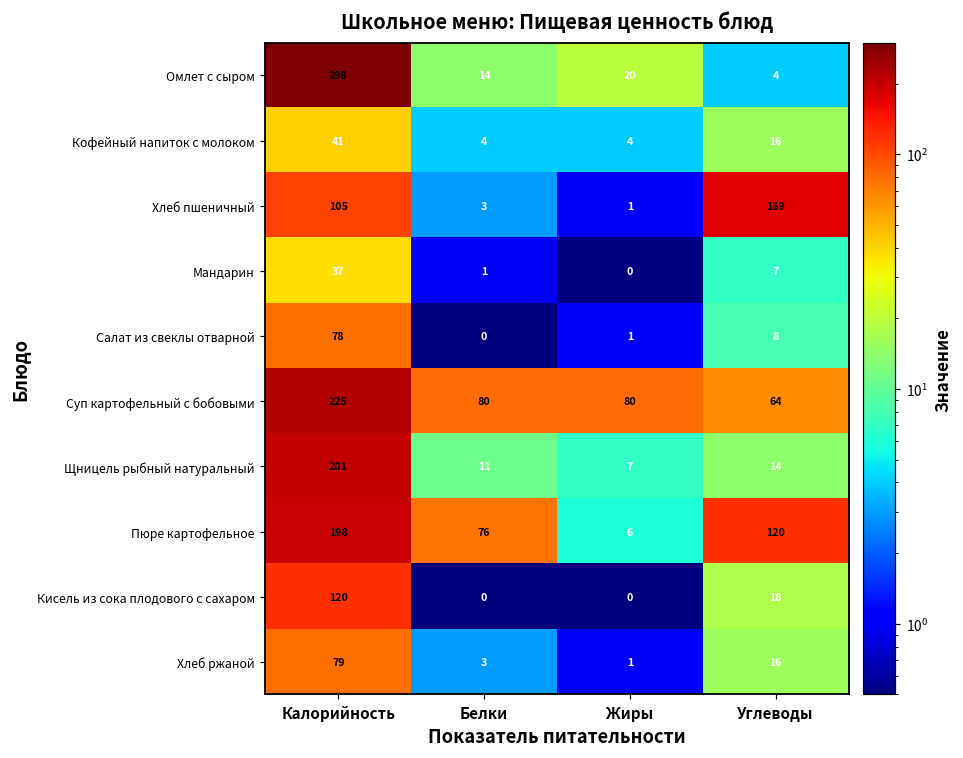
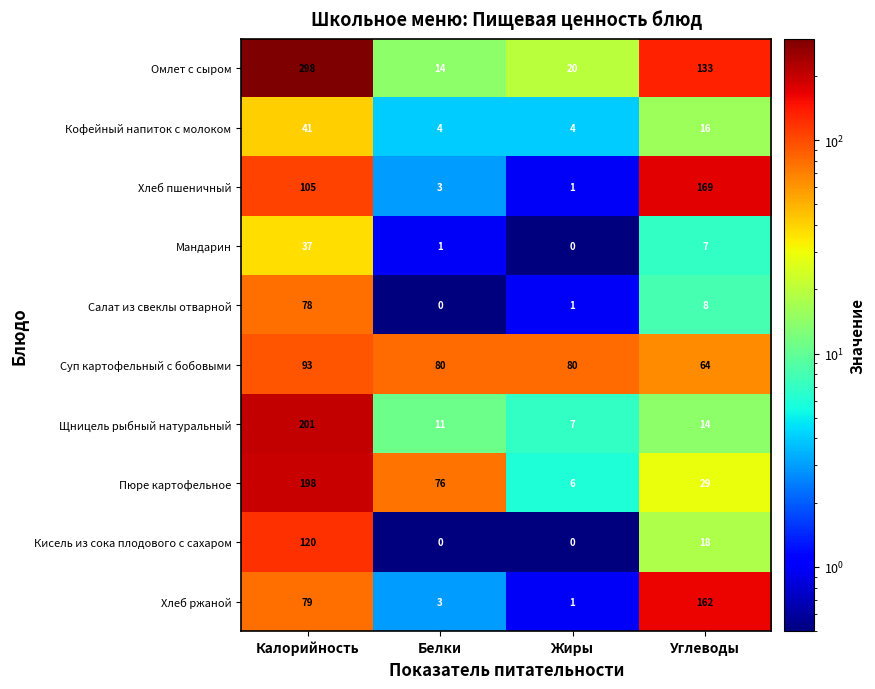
Омлет с сыром, Углеводы: 4 -> 133
Суп картофельный с бобовыми, Калорийность: 225 -> 93
Пюре картофельное, Углеводы: 120 -> 29
Хлеб ржаной, Углеводы: 16 -> 162
